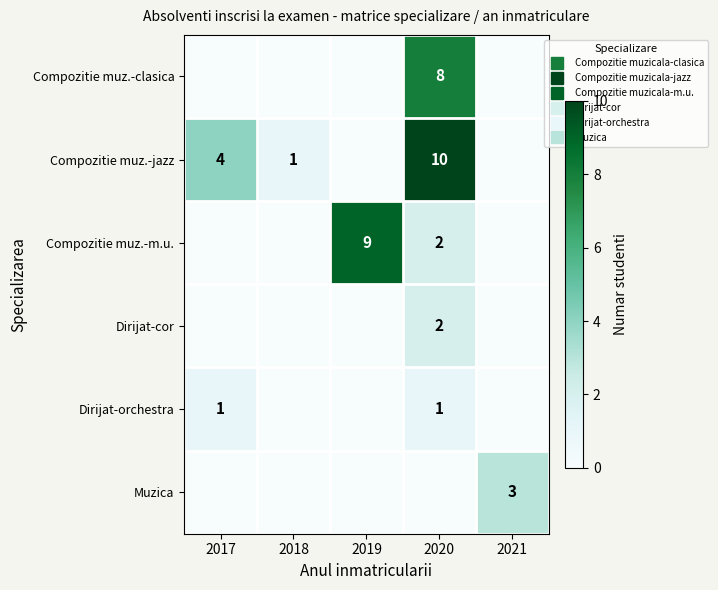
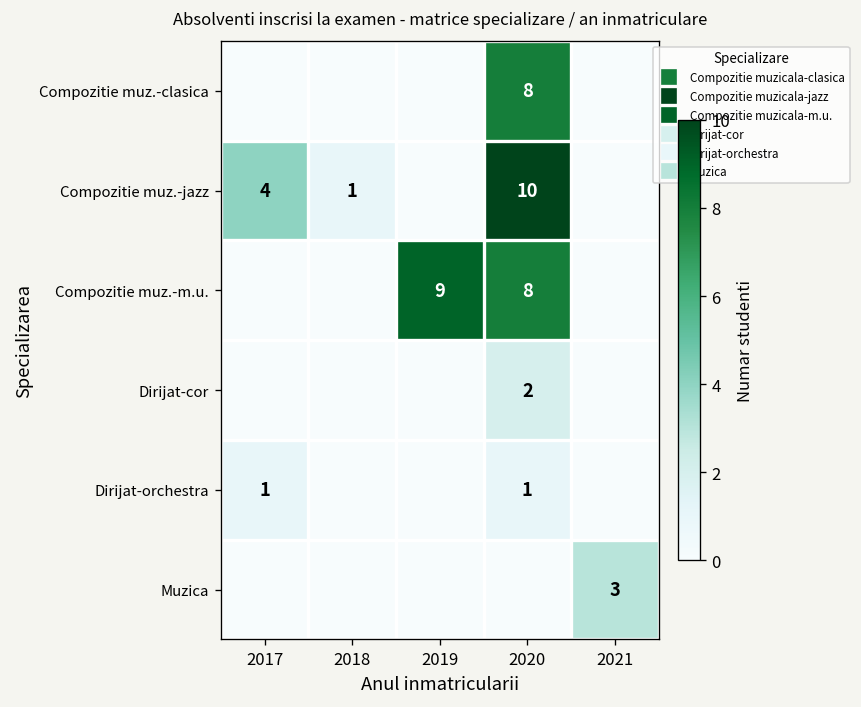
Compozitie muz.-m.u., 2020: 2 -> 8
